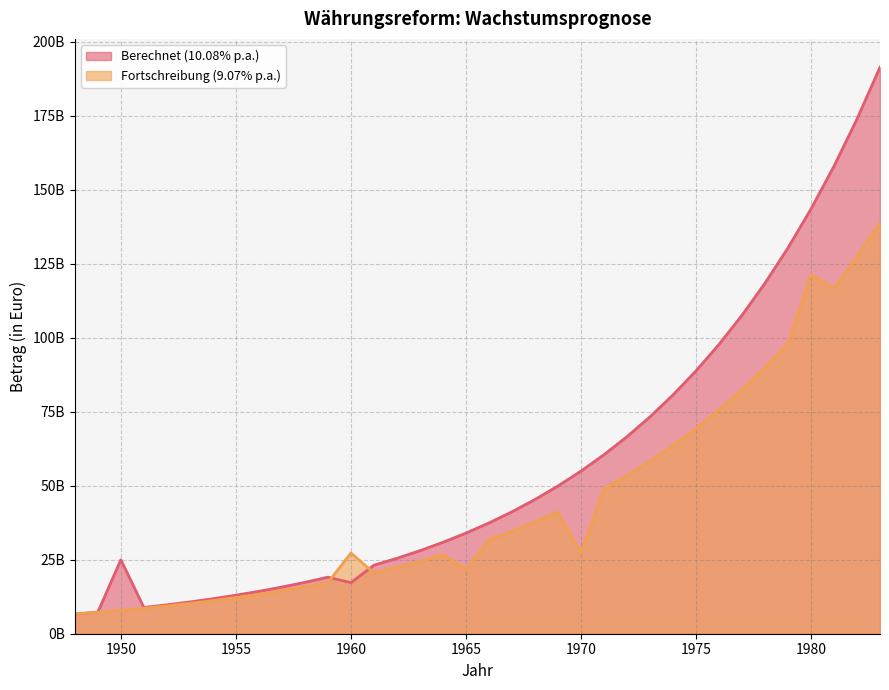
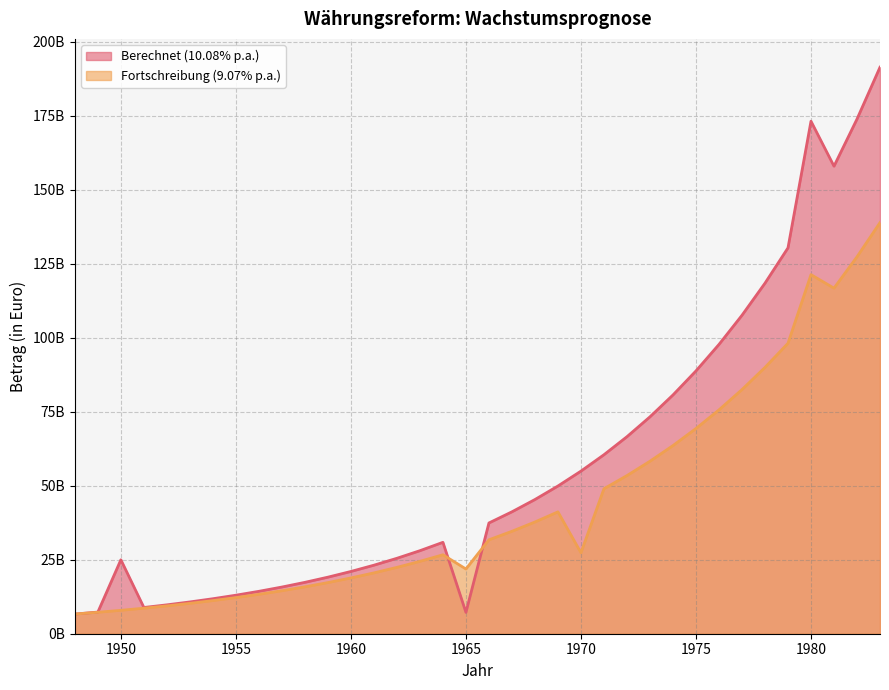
Berechnet (10.08% p.a.), 1960: 17000000000 -> 21000000000
Fortschreibung (9.07% p.a.), 1960: 27000000000 -> 19000000000
Berechnet (10.08% p.a.), 1965: 34000000000 -> 7000000000
Berechnet (10.08% p.a.), 1980: 144000000000 -> 173000000000
